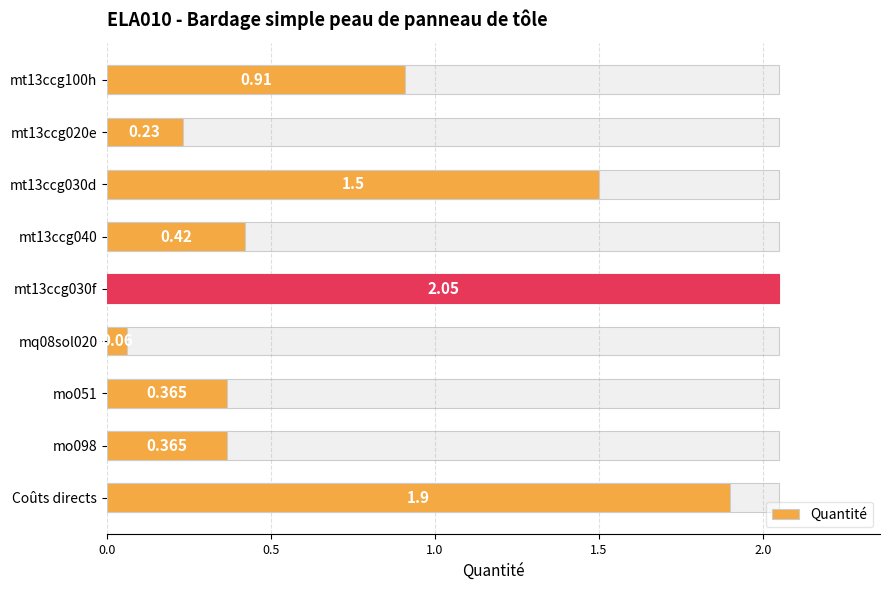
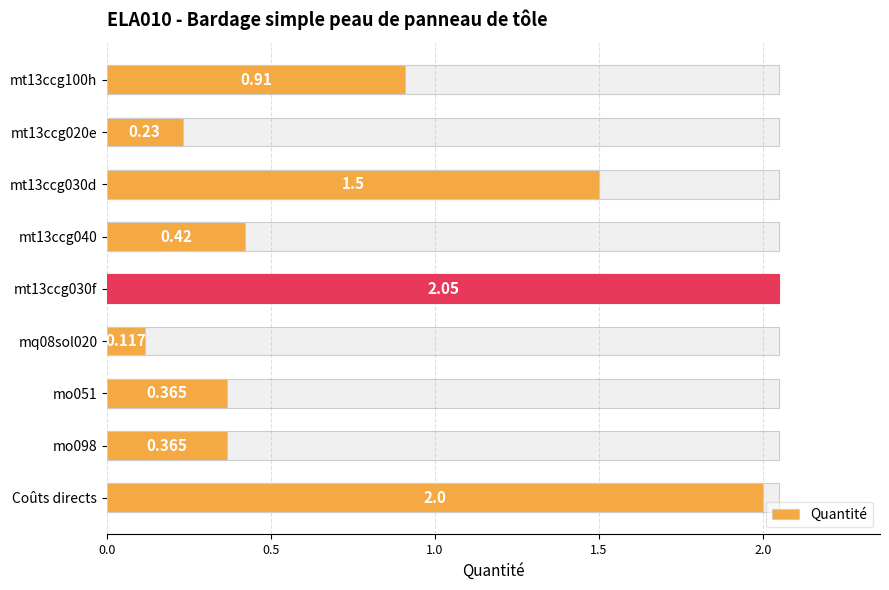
Quantité, mq08sol020: 0.06 -> 0.117
Quantité, Coûts directs: 1.9 -> 2.0
